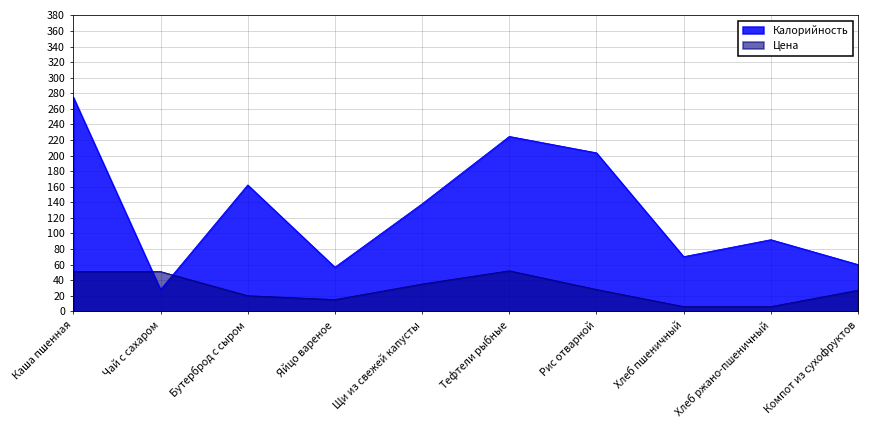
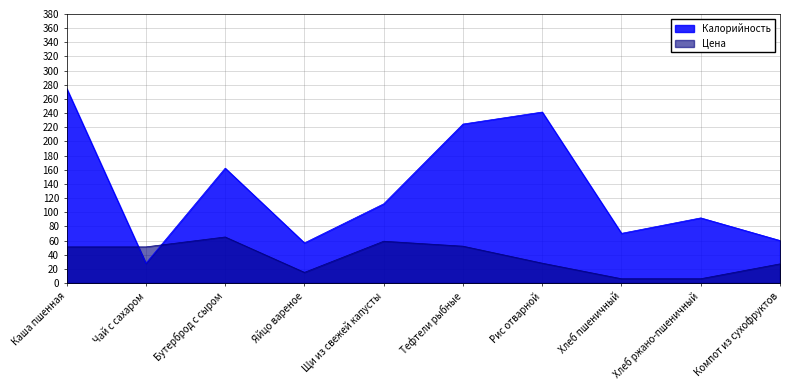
Цена, Бутерброд с сыром: 20 -> 70
Калорийность, Щи из свежей капусты: 140 -> 110
Цена, Щи из свежей капусты: 40 -> 60
Калорийность, Рис отварной: 200 -> 240
